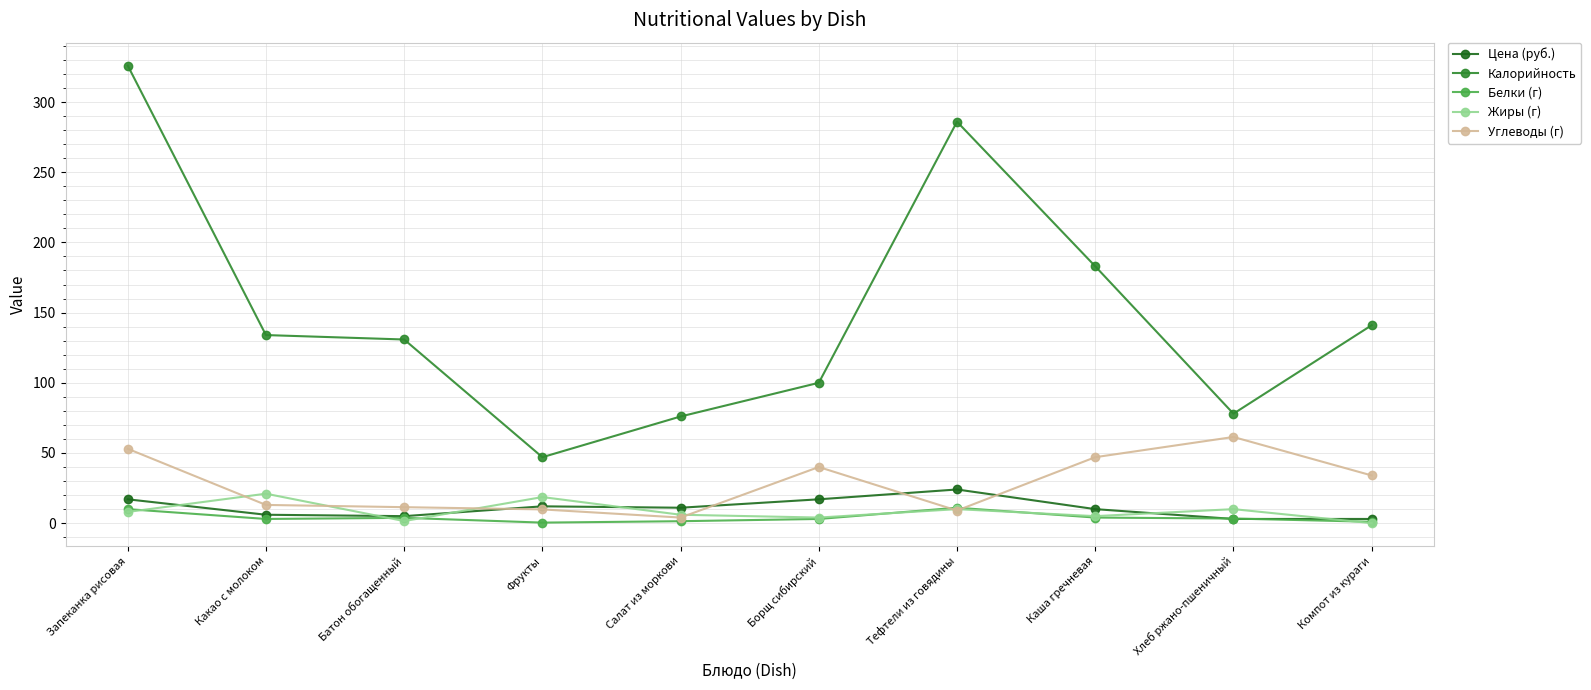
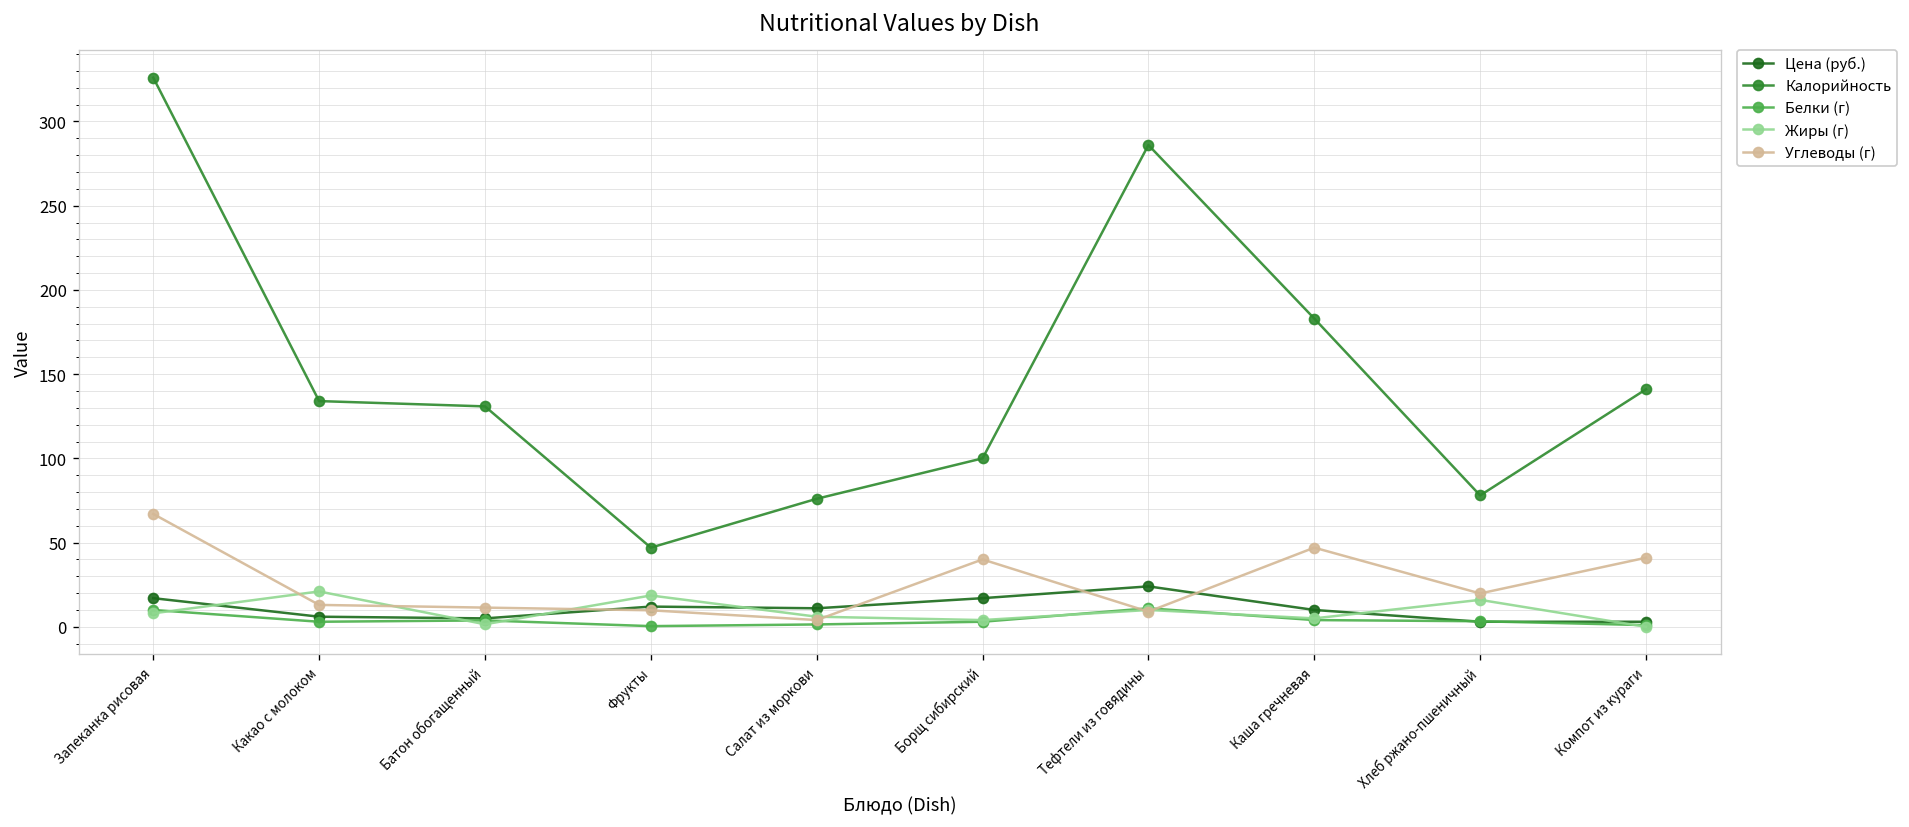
Углеводы (г), Запеканка рисовая: 53 -> 67
Жиры (г), Хлеб ржано-пшеничный: 10 -> 16
Углеводы (г), Хлеб ржано-пшеничный: 61 -> 20
Углеводы (г), Компот из кураги: 34 -> 41
